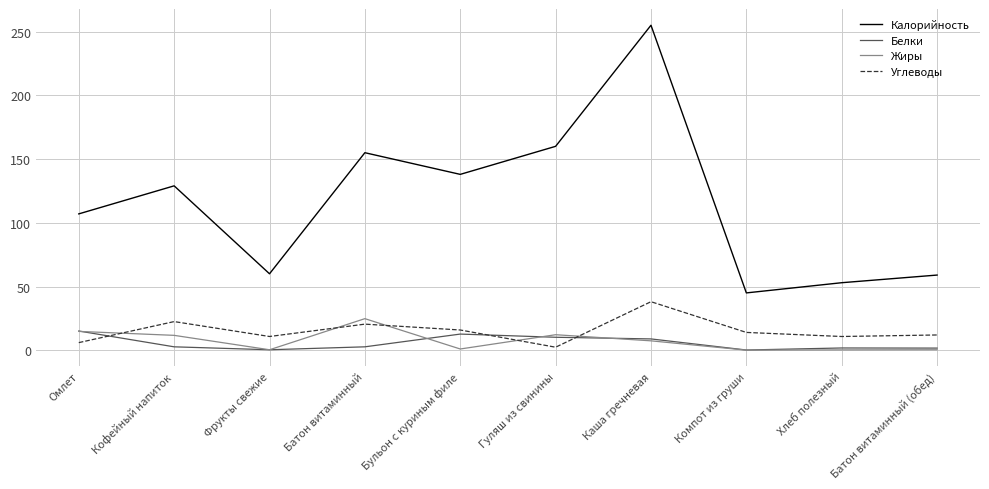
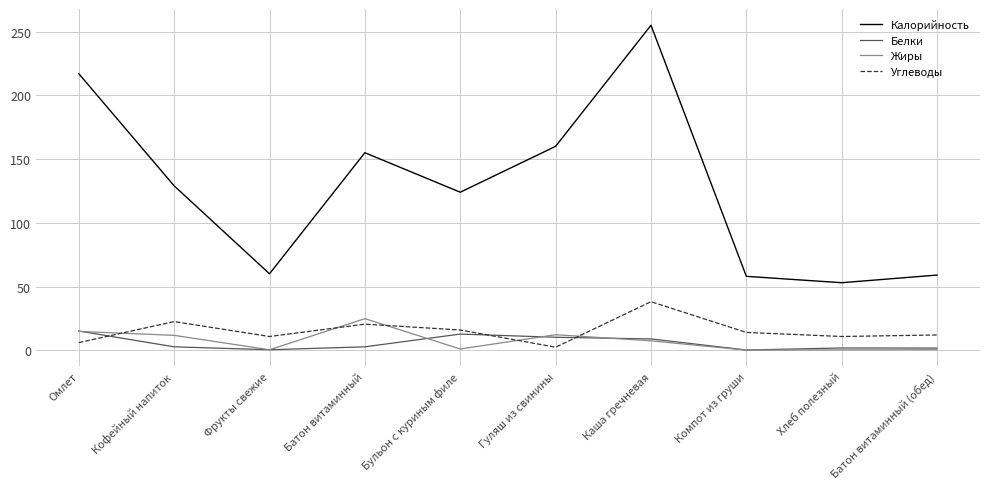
Калорийность, Омлет: 107 -> 217
Калорийность, Бульон с куриным филе: 138 -> 124
Калорийность, Компот из груши: 45 -> 58
